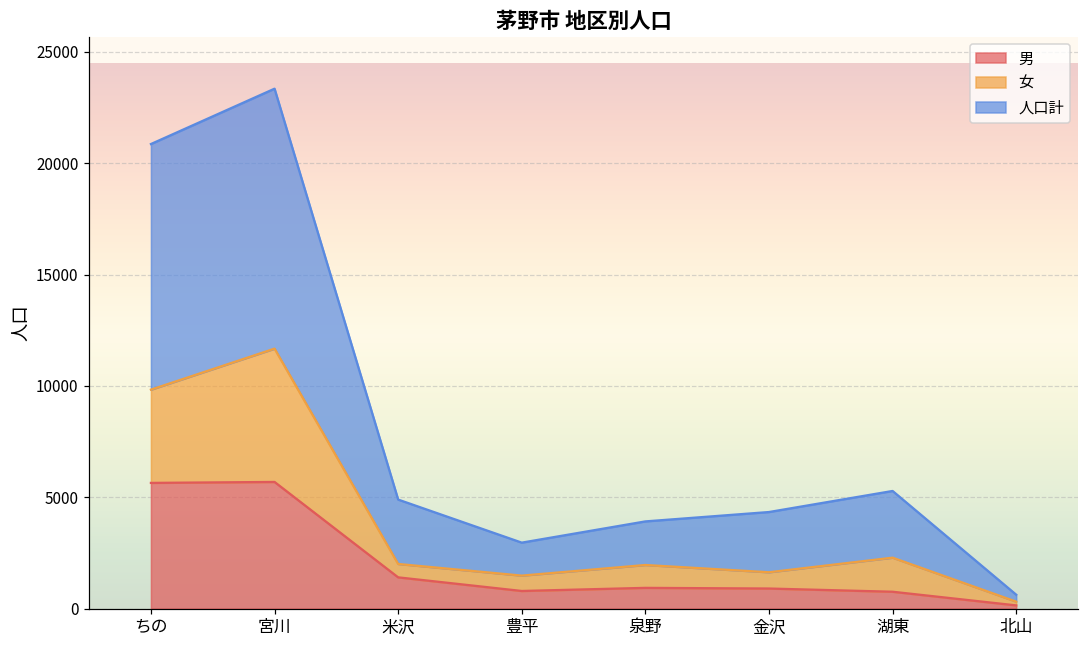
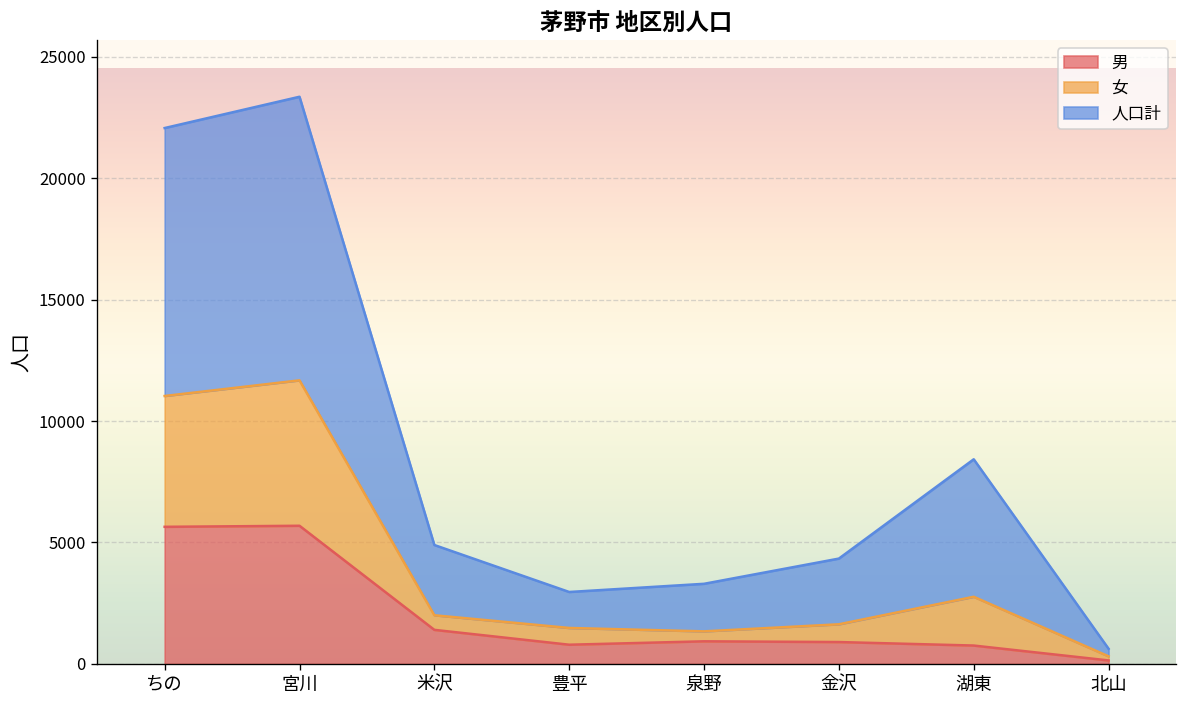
女, ちの: 4200 -> 5400
女, 泉野: 1000 -> 400
女, 湖東: 1500 -> 2000
人口計, 湖東: 3000 -> 5700
